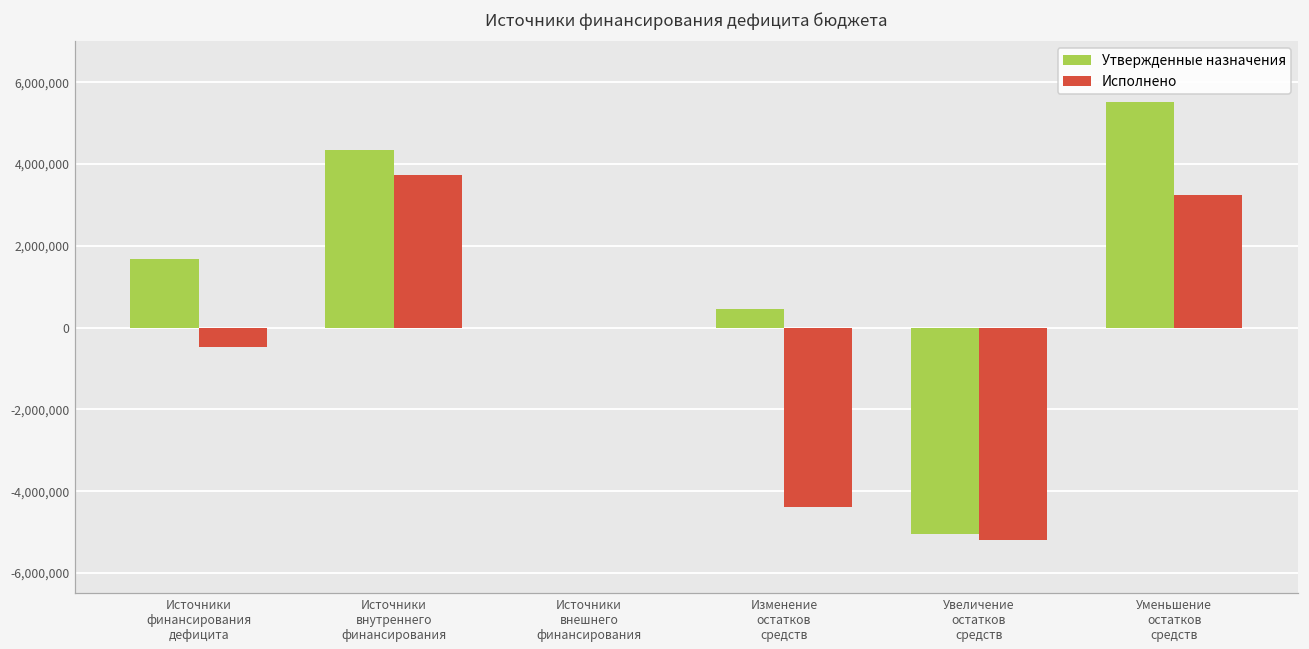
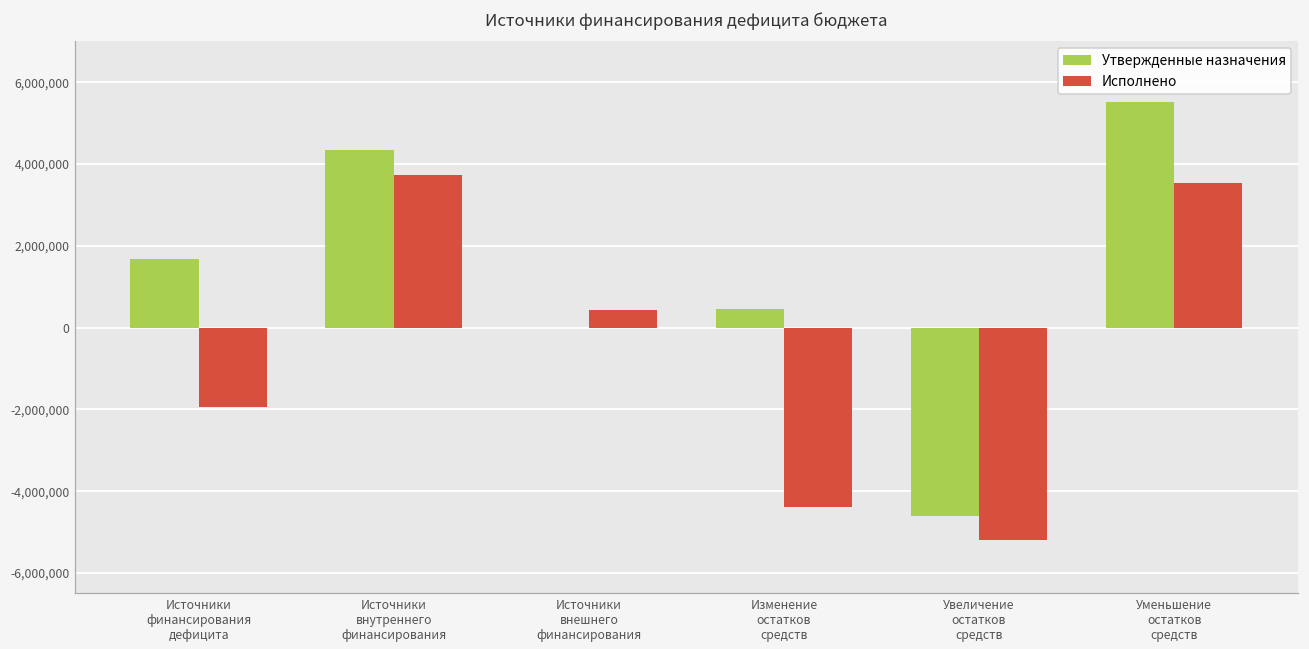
Исполнено, Источники финансирования дефицита: -500,000 -> -2,000,000
Исполнено, Источники внешнего финансирования: 0 -> 400,000
Утвержденные назначения, Увеличение остатков средств: -5,000,000 -> -4,600,000
Исполнено, Уменьшение остатков средств: 3,200,000 -> 3,500,000
